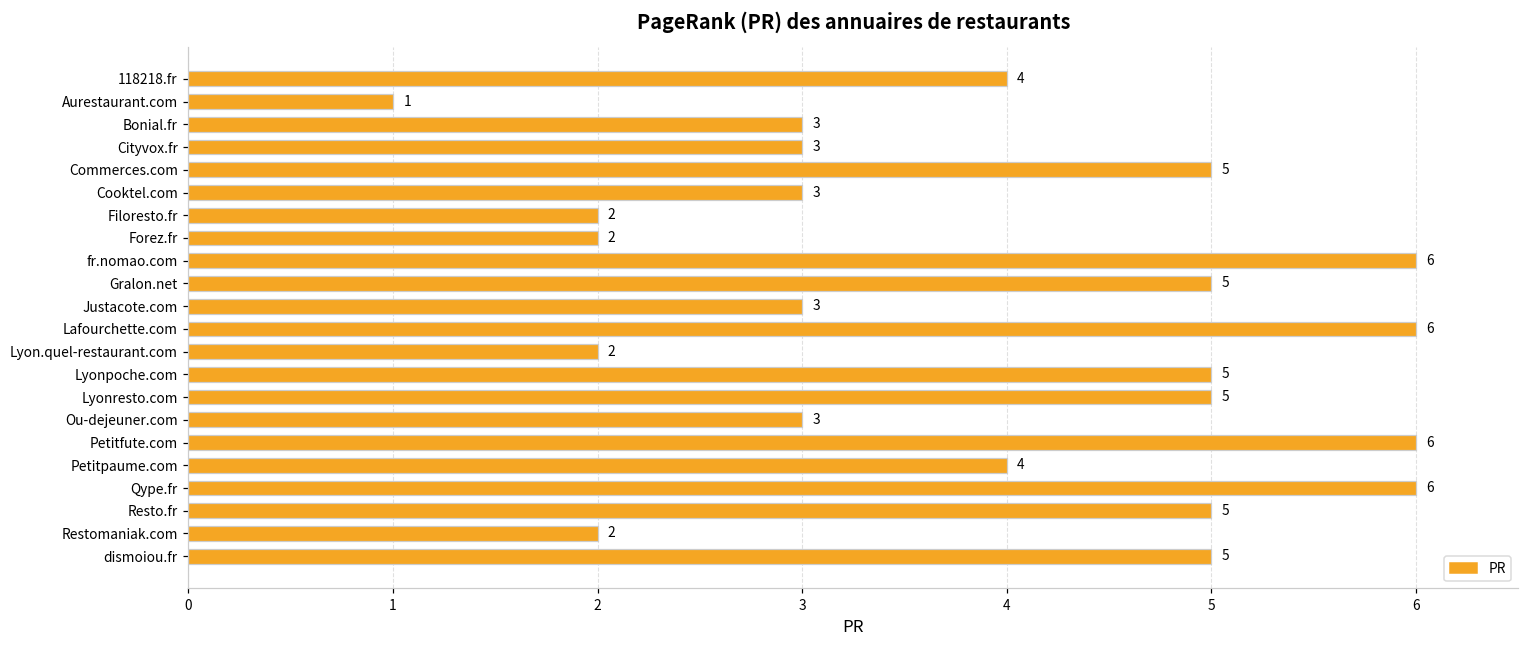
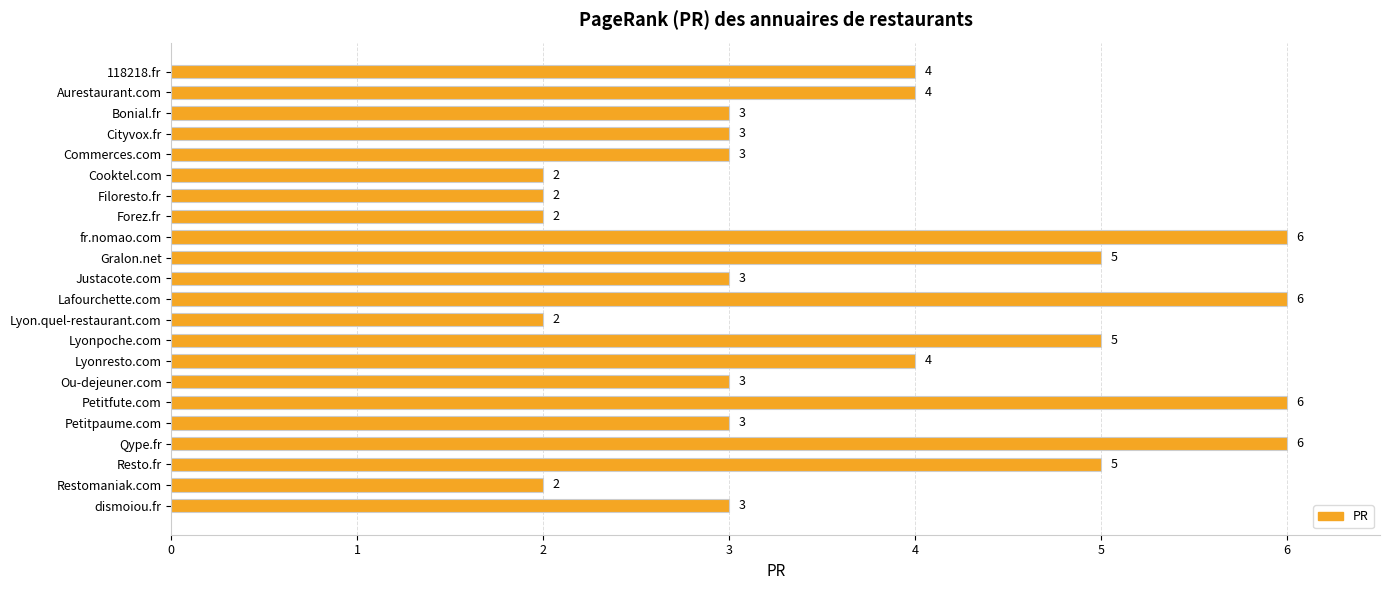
Aurestaurant.com: 1 -> 4
Commerces.com: 5 -> 3
Cooktel.com: 3 -> 2
Lyonresto.com: 5 -> 4
Petitpaume.com: 4 -> 3
dismoiou.fr: 5 -> 3
